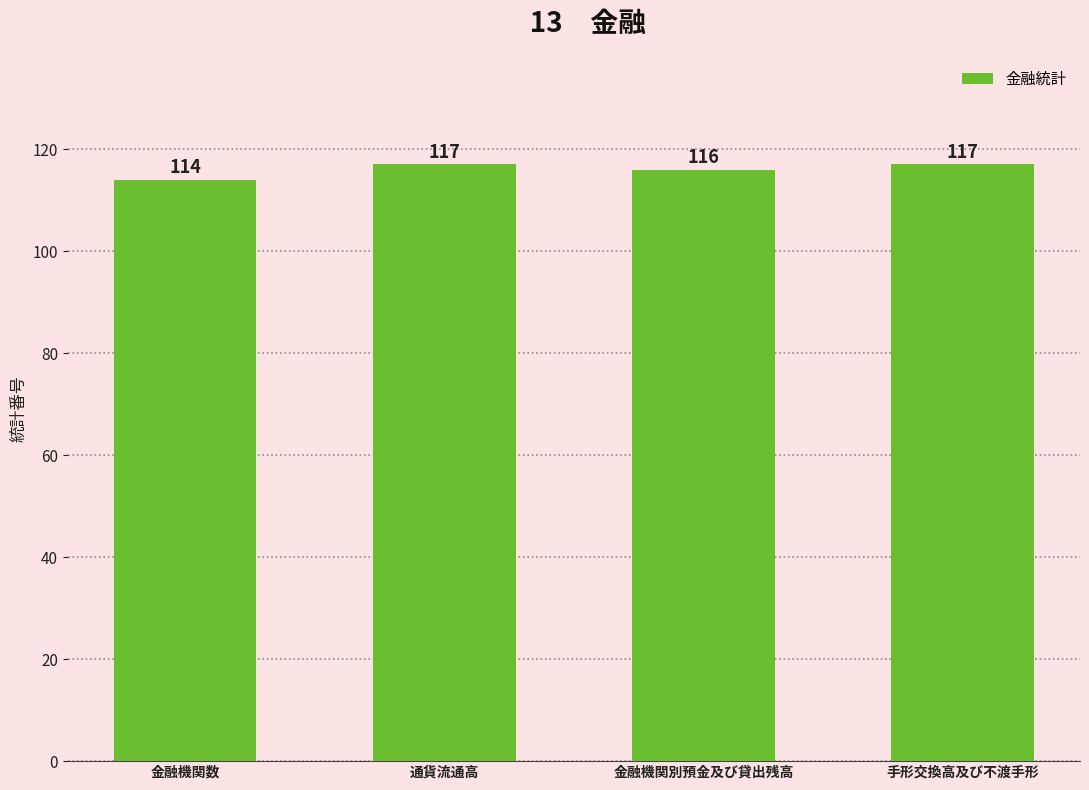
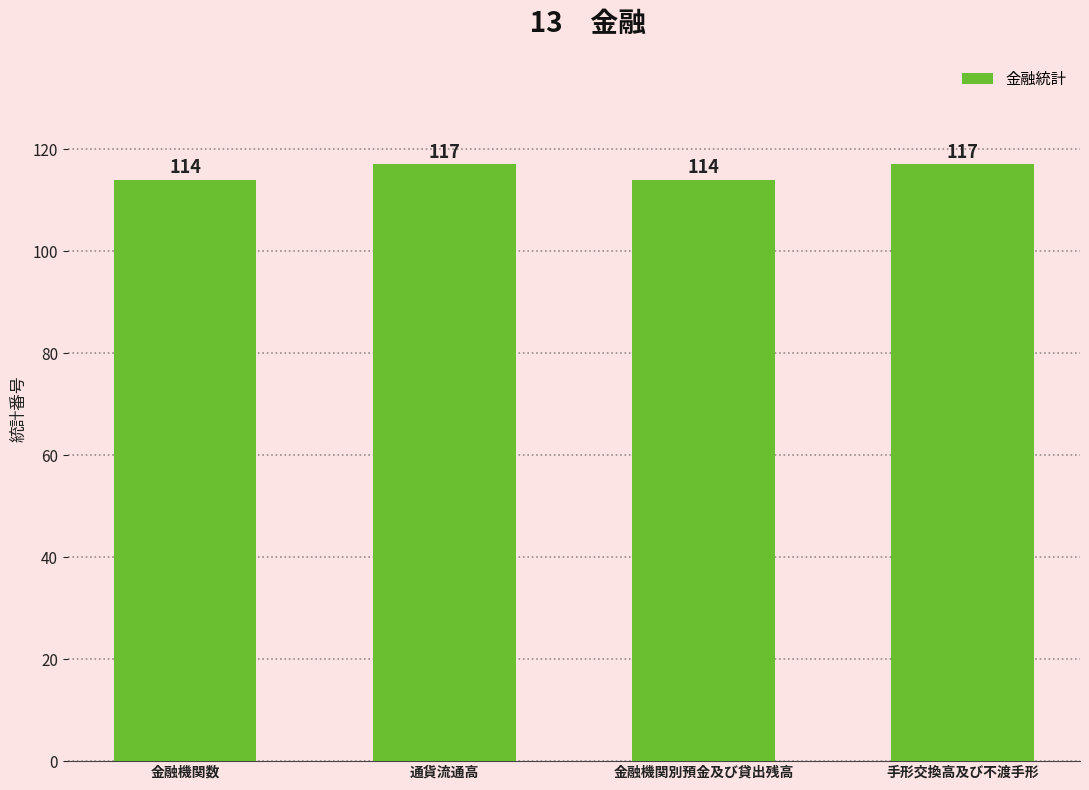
金融機関別預金及び貸出残高: 116 -> 114
